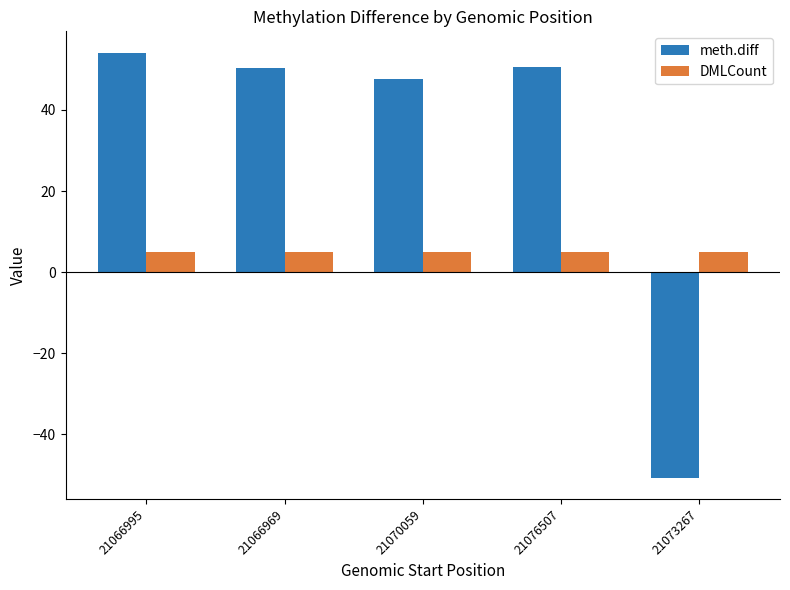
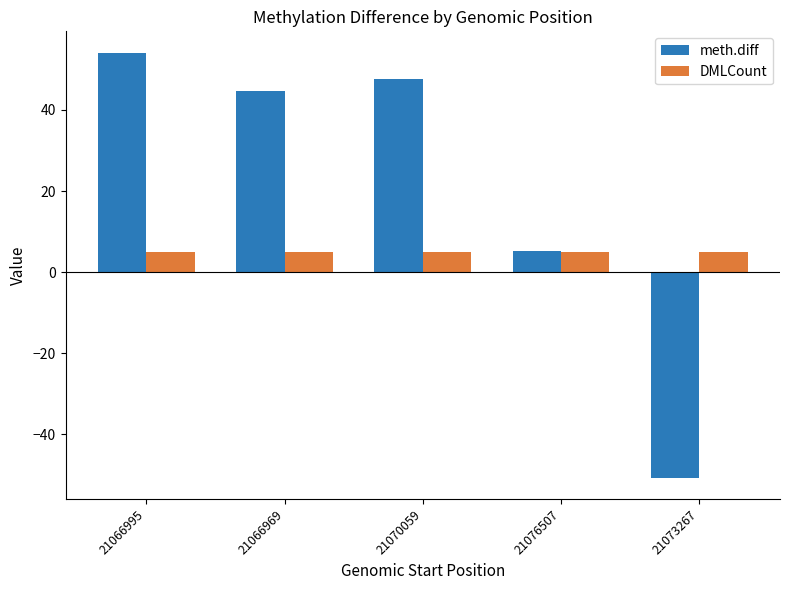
meth.diff, 21066969: 50 -> 45
meth.diff, 21076507: 50 -> 5
